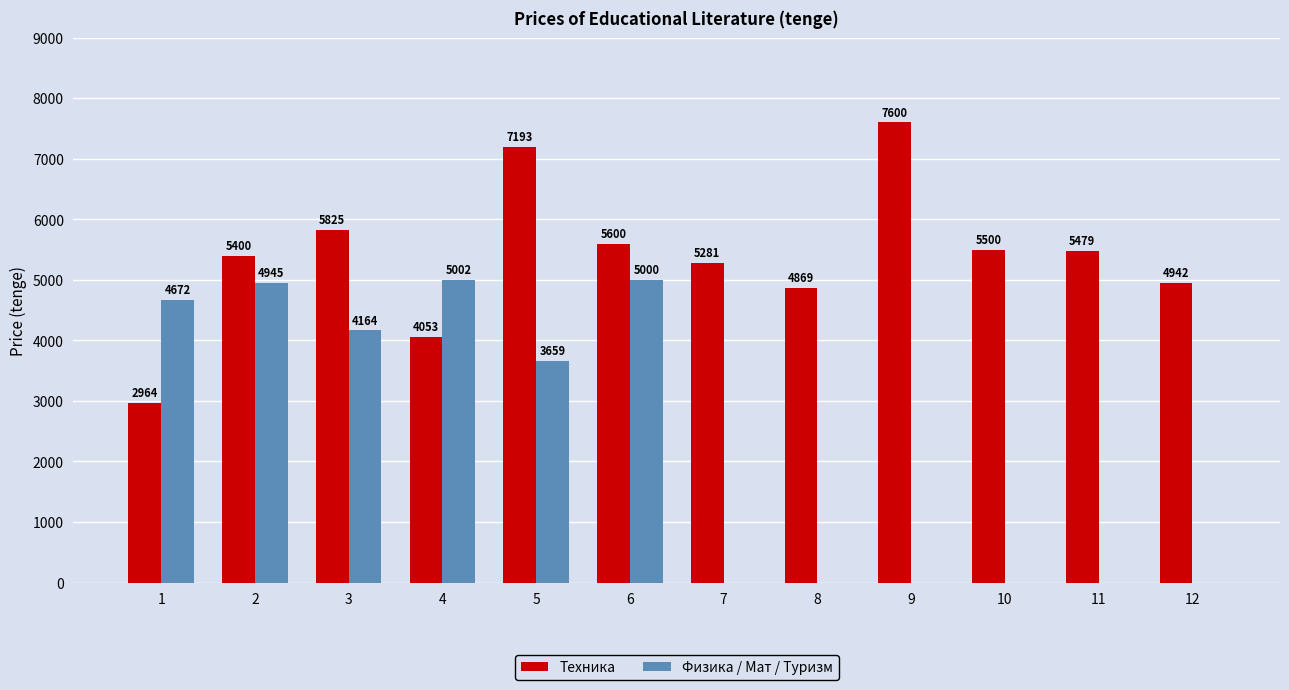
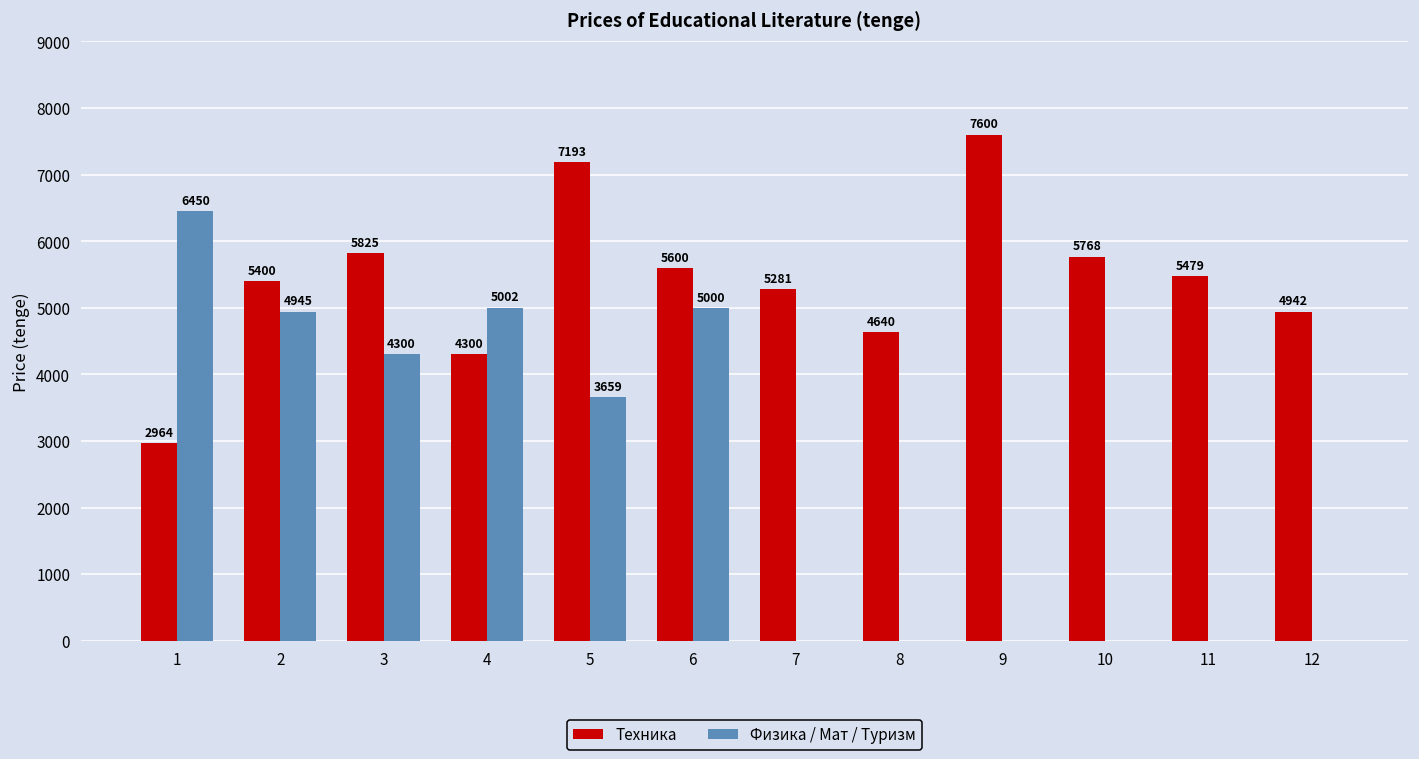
Физика / Мат / Туризм, 1: 4672 -> 6450
Физика / Мат / Туризм, 3: 4164 -> 4300
Техника, 4: 4053 -> 4300
Техника, 8: 4869 -> 4640
Техника, 10: 5500 -> 5768
